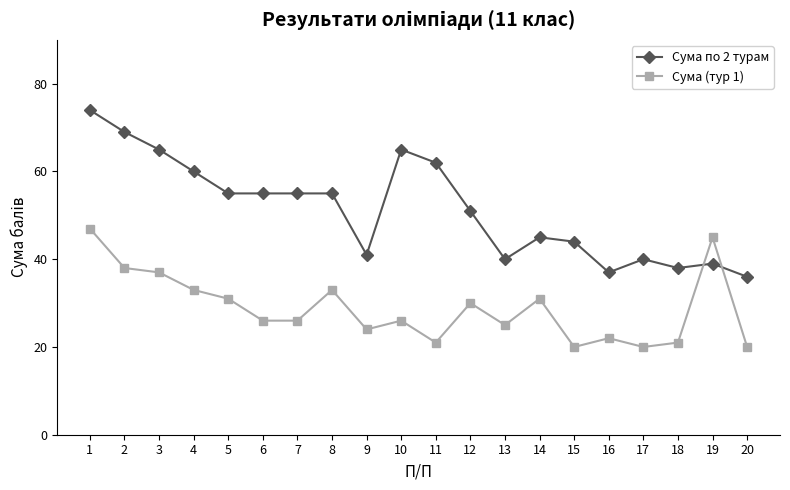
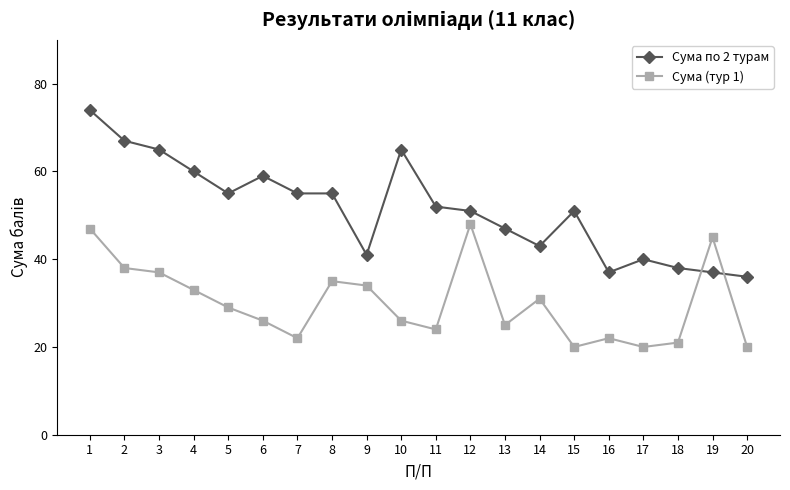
Сума по 2 турам, 2: 69 -> 67
Сума (тур 1), 5: 31 -> 29
Сума по 2 турам, 6: 55 -> 59
Сума (тур 1), 7: 26 -> 22
Сума (тур 1), 8: 33 -> 35
Сума (тур 1), 9: 24 -> 34
Сума по 2 турам, 11: 62 -> 52
Сума (тур 1), 11: 21 -> 24
Сума (тур 1), 12: 30 -> 48
Сума по 2 турам, 13: 40 -> 47
Сума по 2 турам, 14: 45 -> 43
Сума по 2 турам, 15: 44 -> 51
Сума по 2 турам, 19: 39 -> 37
